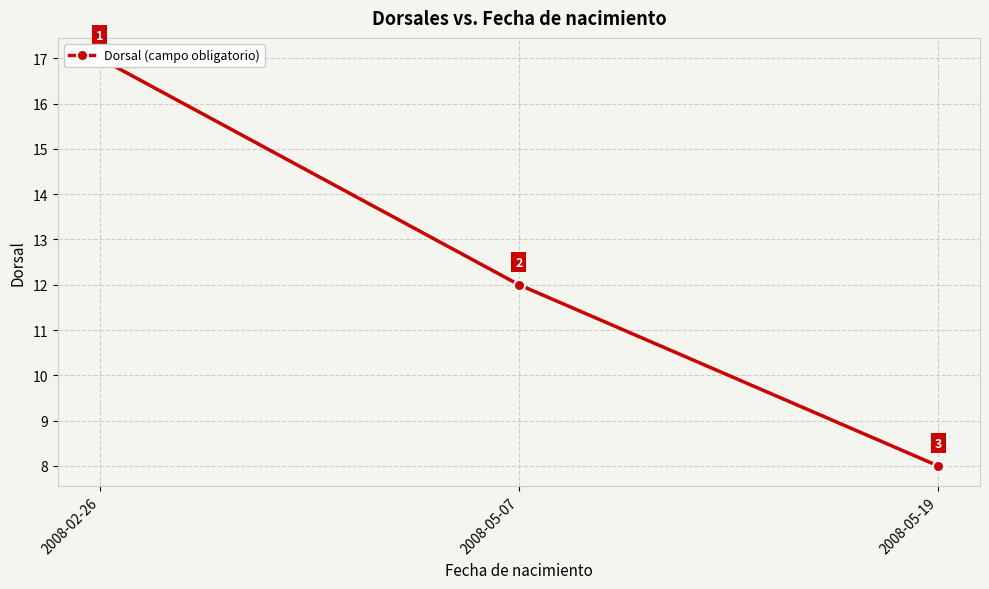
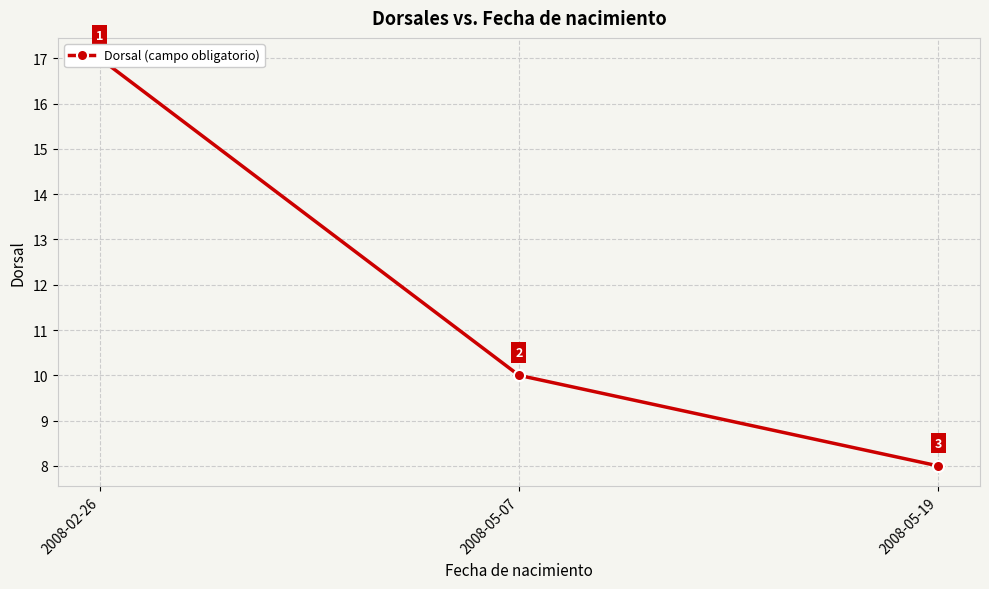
2008-05-07: 12 -> 10
